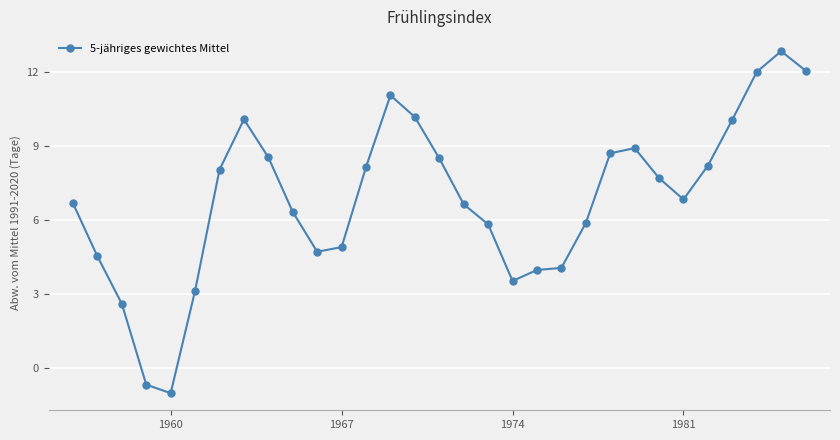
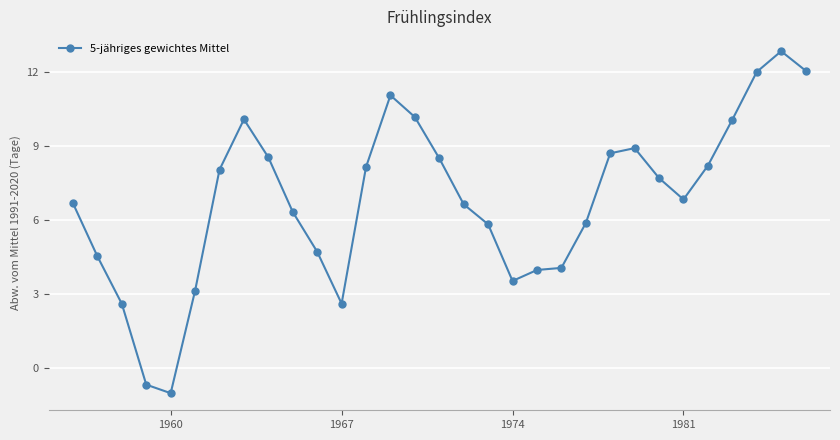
1967: 4.9 -> 2.6
